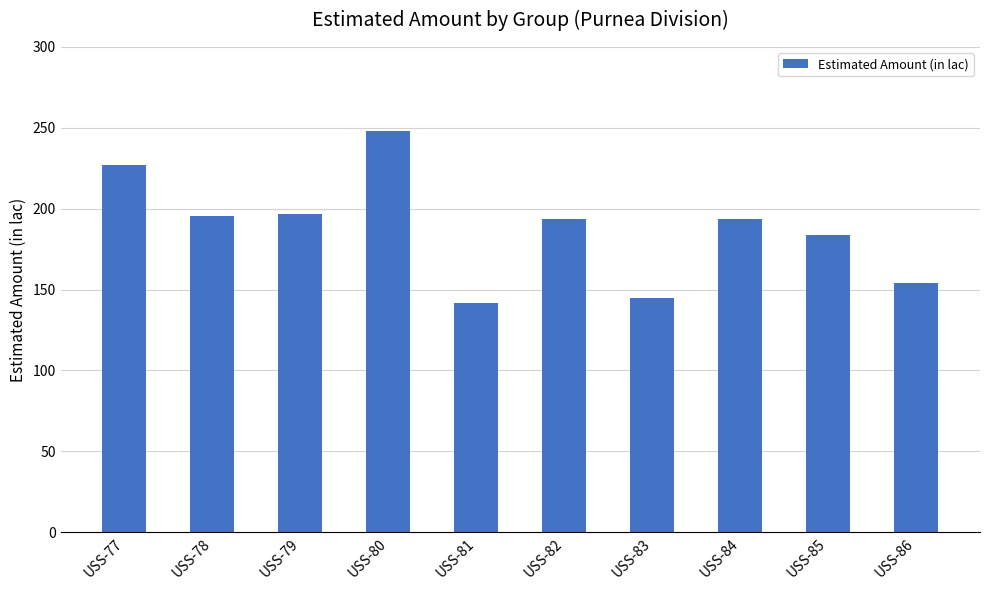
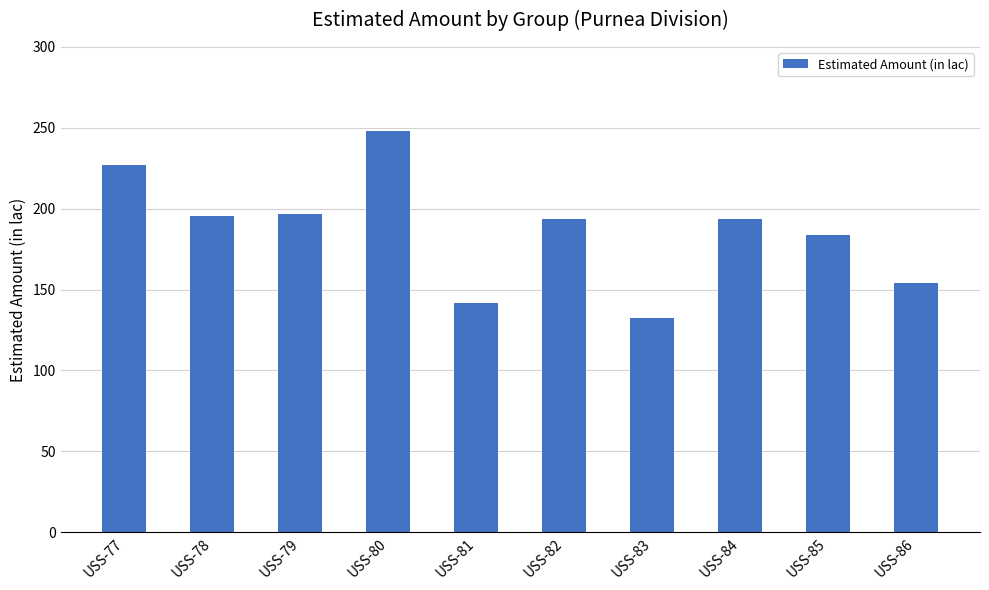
USS-83: 145 -> 132
